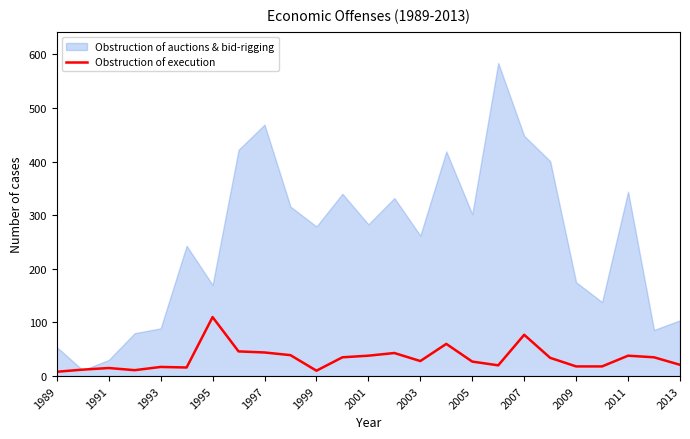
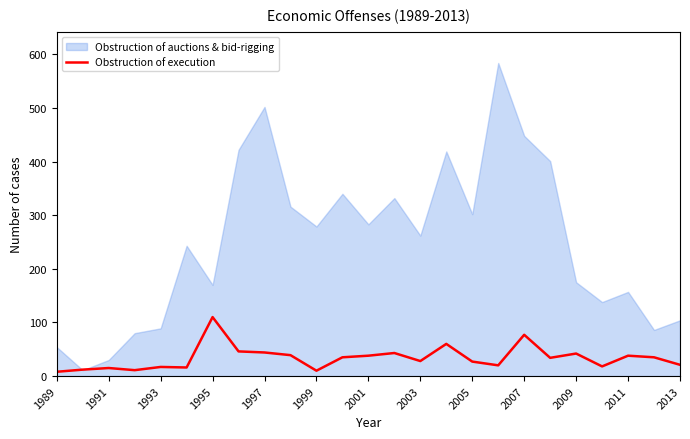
Obstruction of auctions & bid-rigging, 1997: 470 -> 500
Obstruction of execution, 2009: 20 -> 40
Obstruction of auctions & bid-rigging, 2011: 340 -> 160
